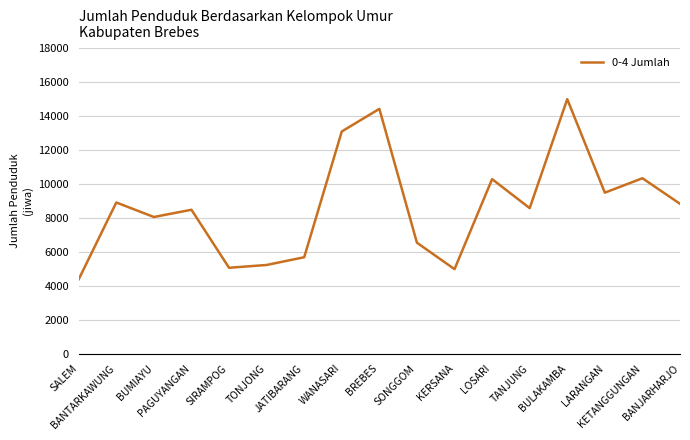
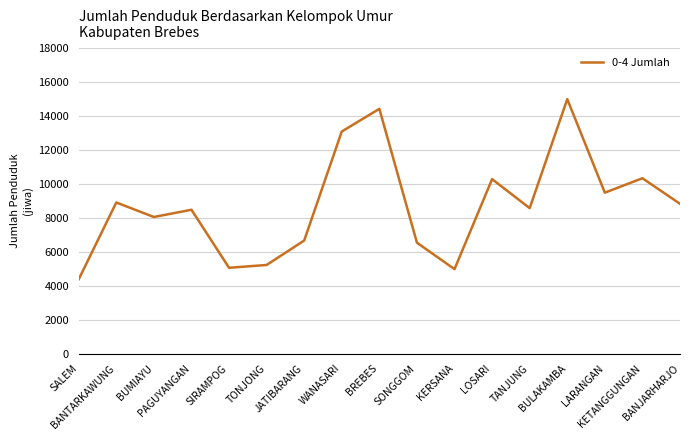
JATIBARANG: 5700 -> 6700
